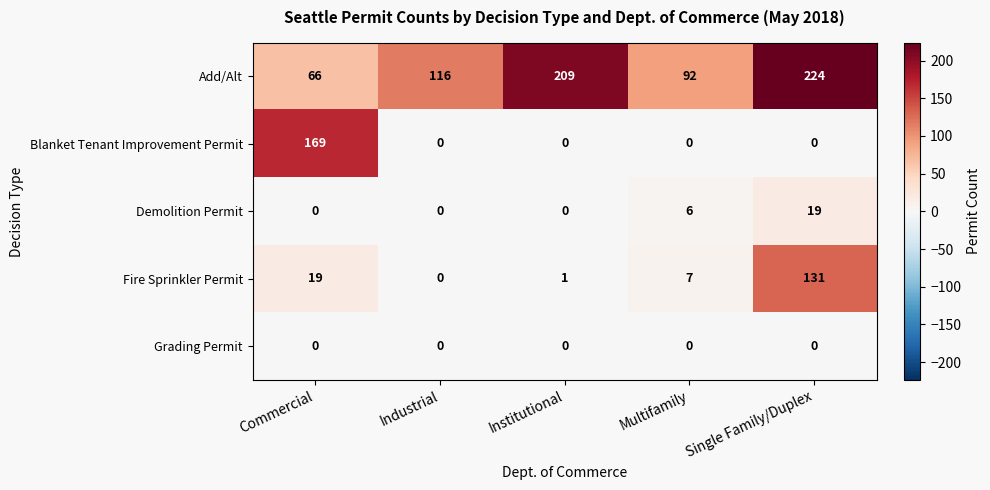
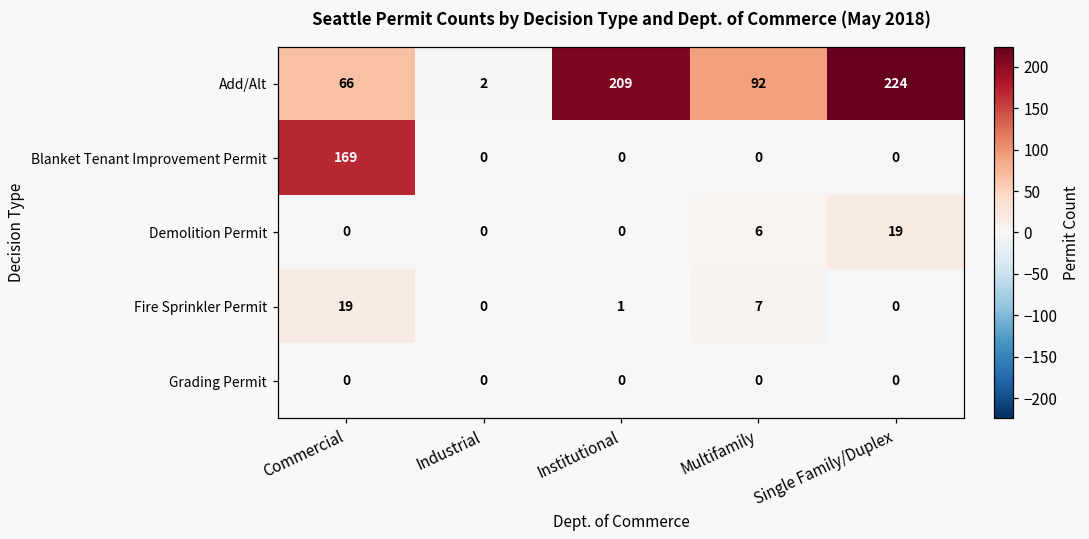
Add/Alt, Industrial: 116 -> 2
Fire Sprinkler Permit, Single Family/Duplex: 131 -> 0
